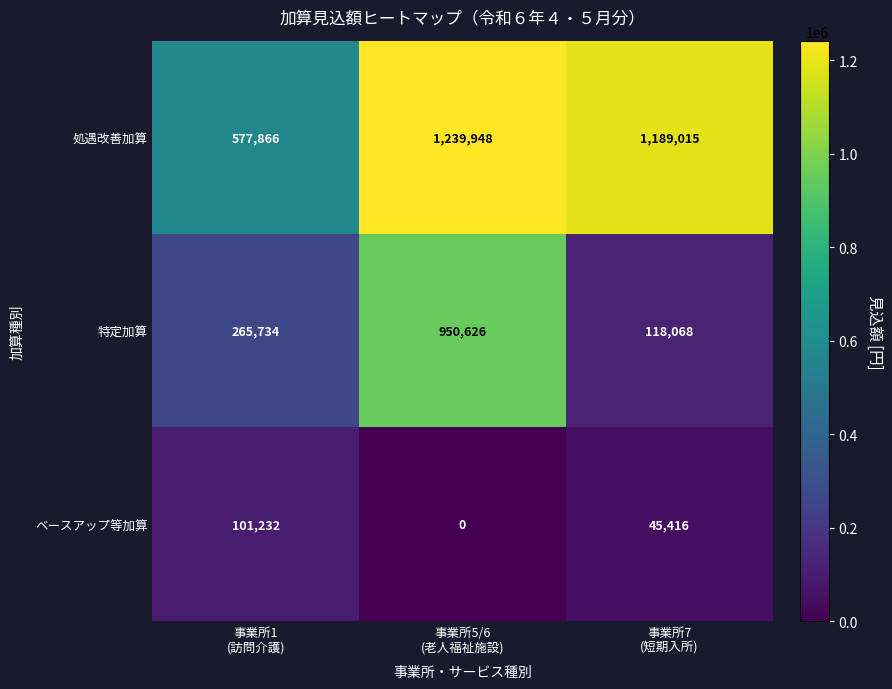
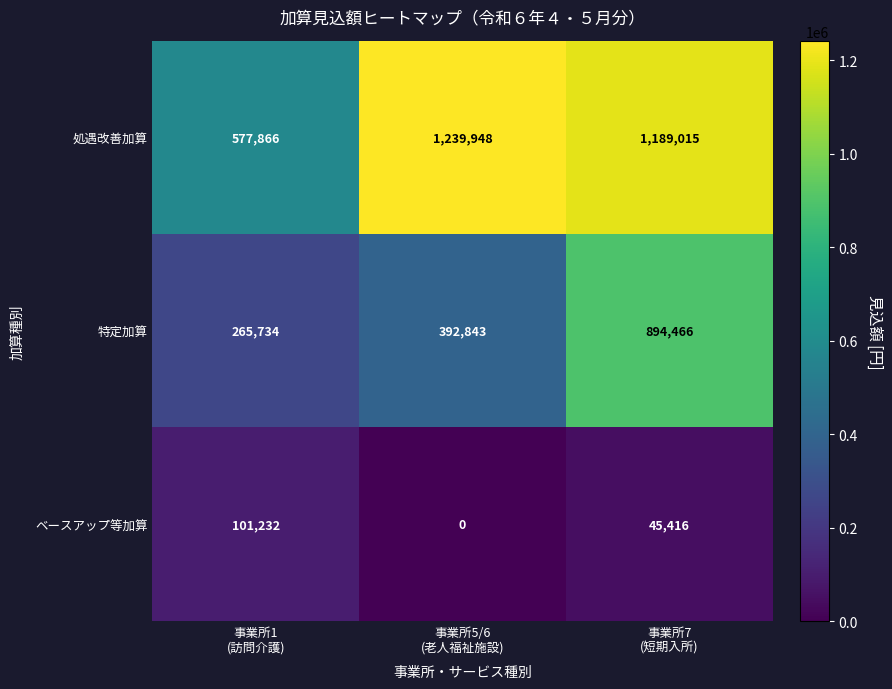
特定加算, 事業所5/6 (老人福祉施設): 950,626 -> 392,843
特定加算, 事業所7 (短期入所): 118,068 -> 894,466
